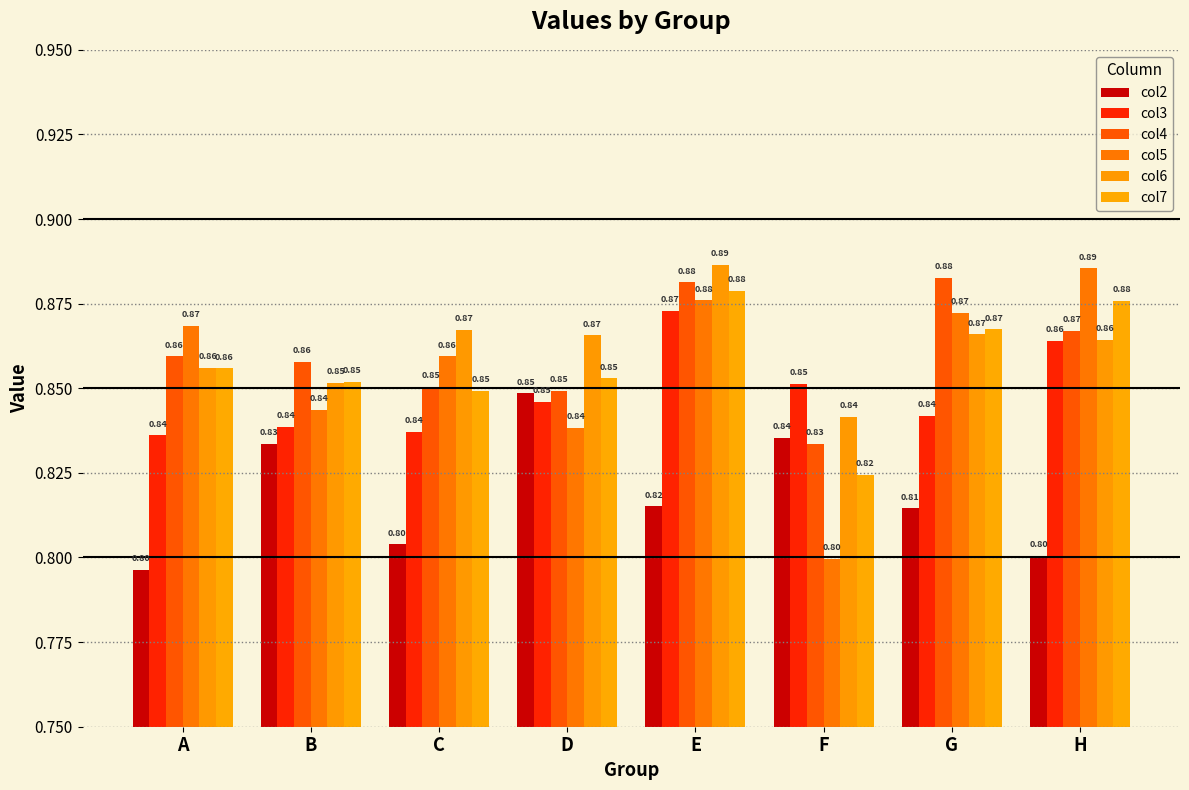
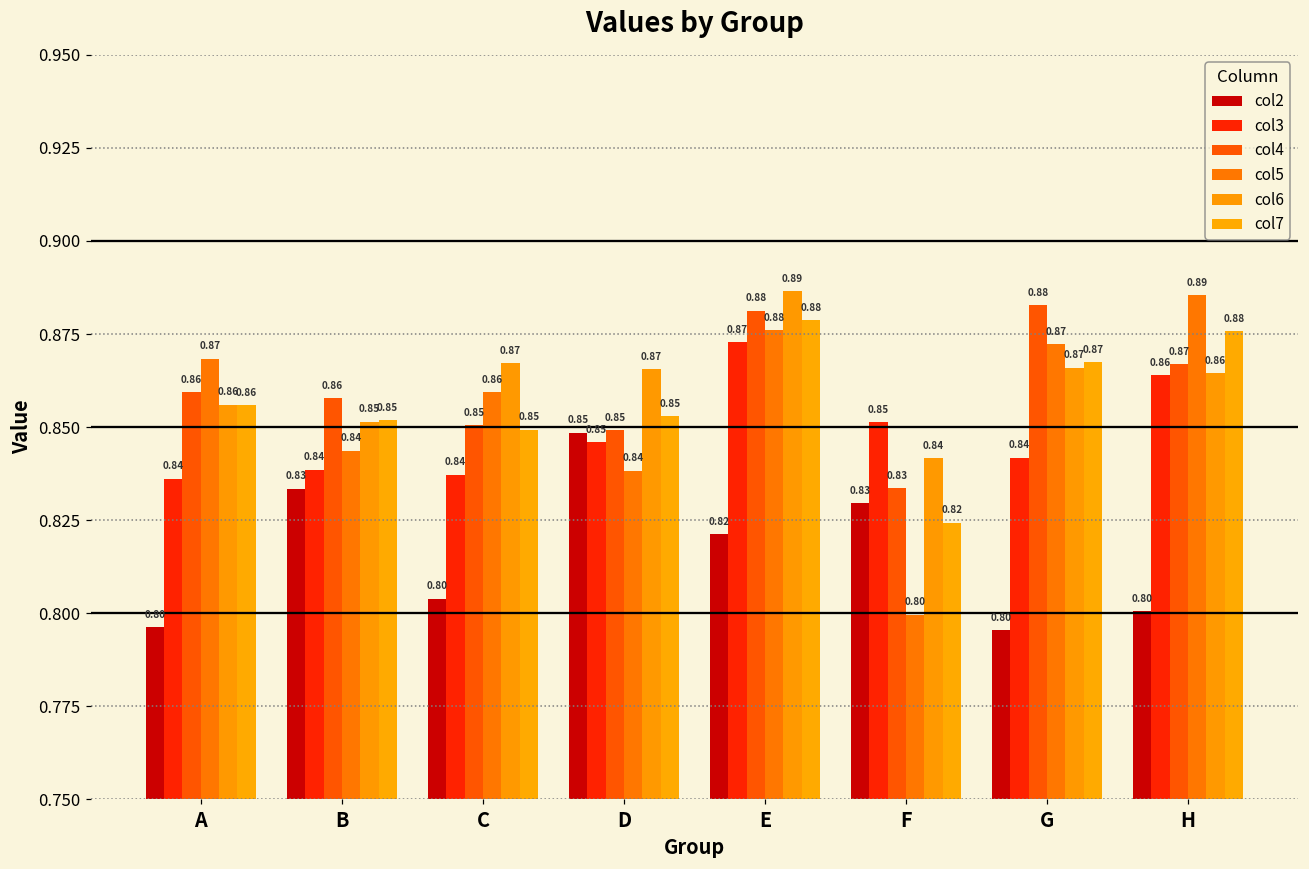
col2, E: 0.815 -> 0.821
col2, F: 0.84 -> 0.83
col2, G: 0.81 -> 0.80
